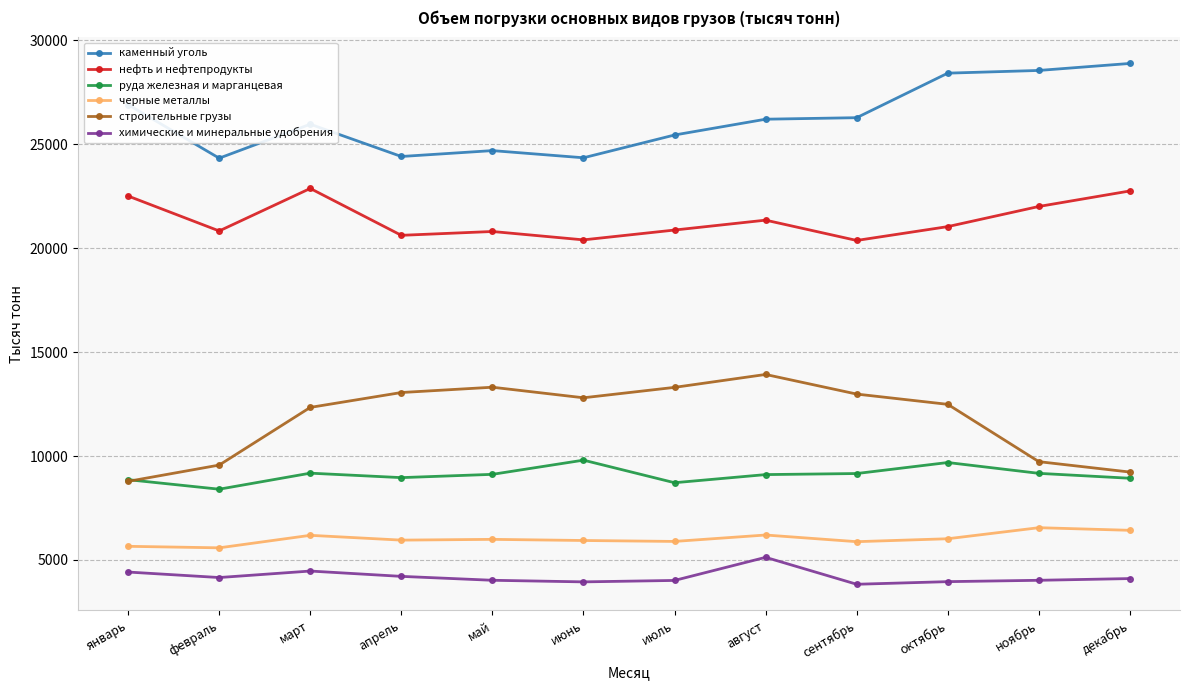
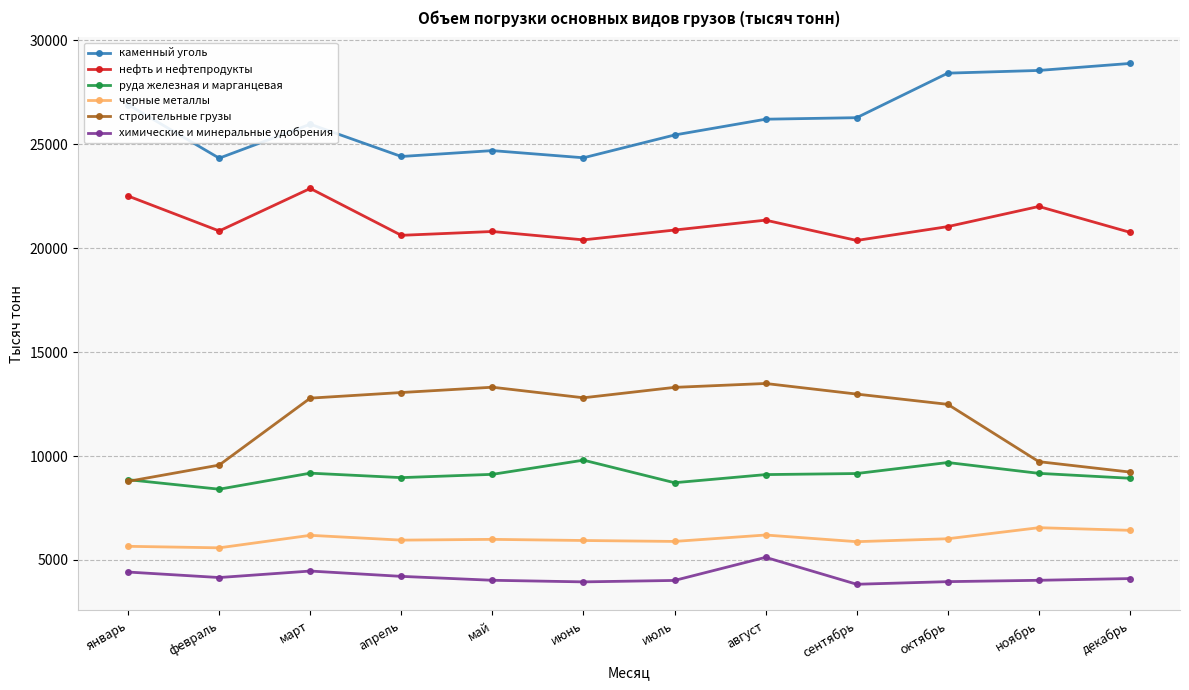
строительные грузы, март: 12300 -> 12800
строительные грузы, август: 13900 -> 13500
нефть и нефтепродукты, декабрь: 22800 -> 20800
